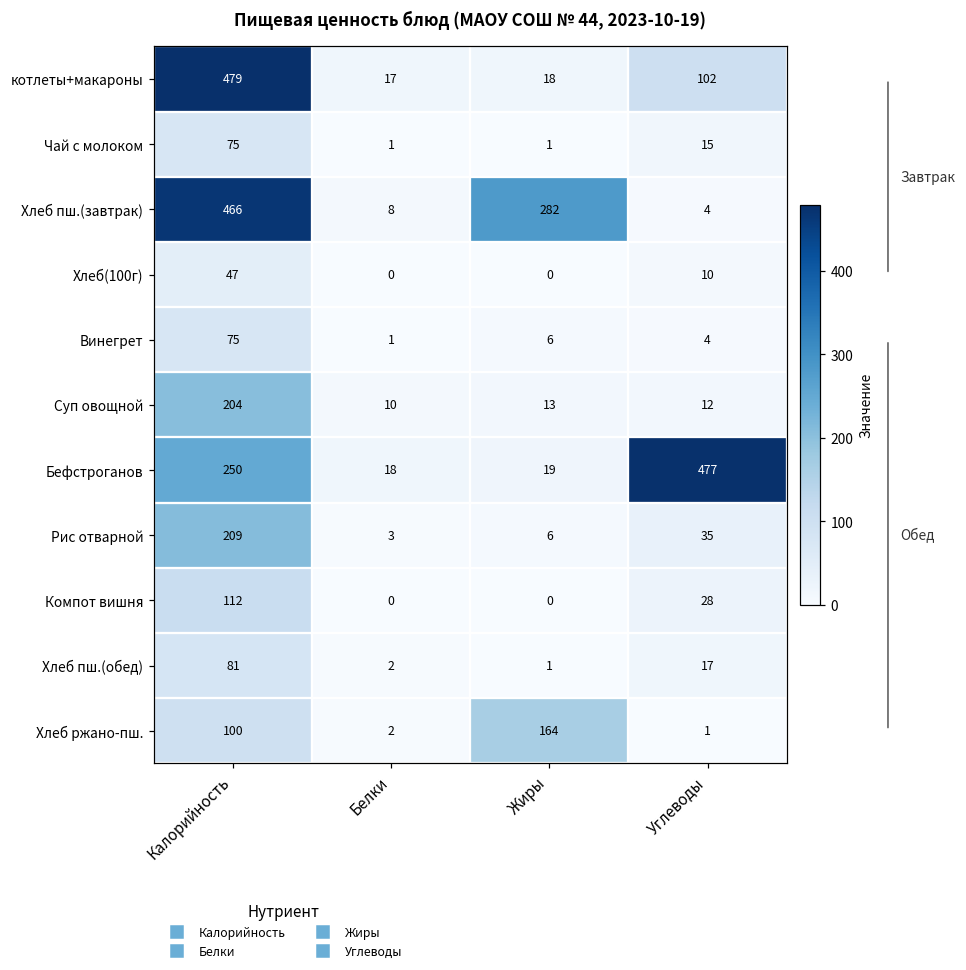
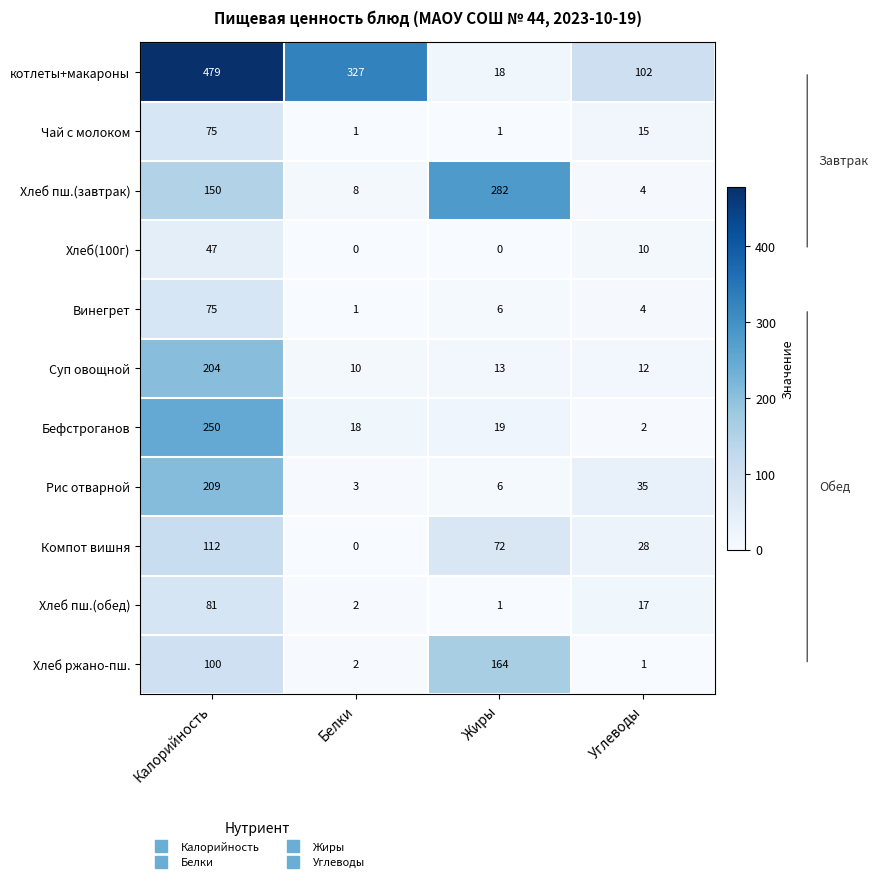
котлеты+макароны, Белки: 17 -> 327
Хлеб пш.(завтрак), Калорийность: 466 -> 150
Бефстроганов, Углеводы: 477 -> 2
Компот вишня, Жиры: 0 -> 72
